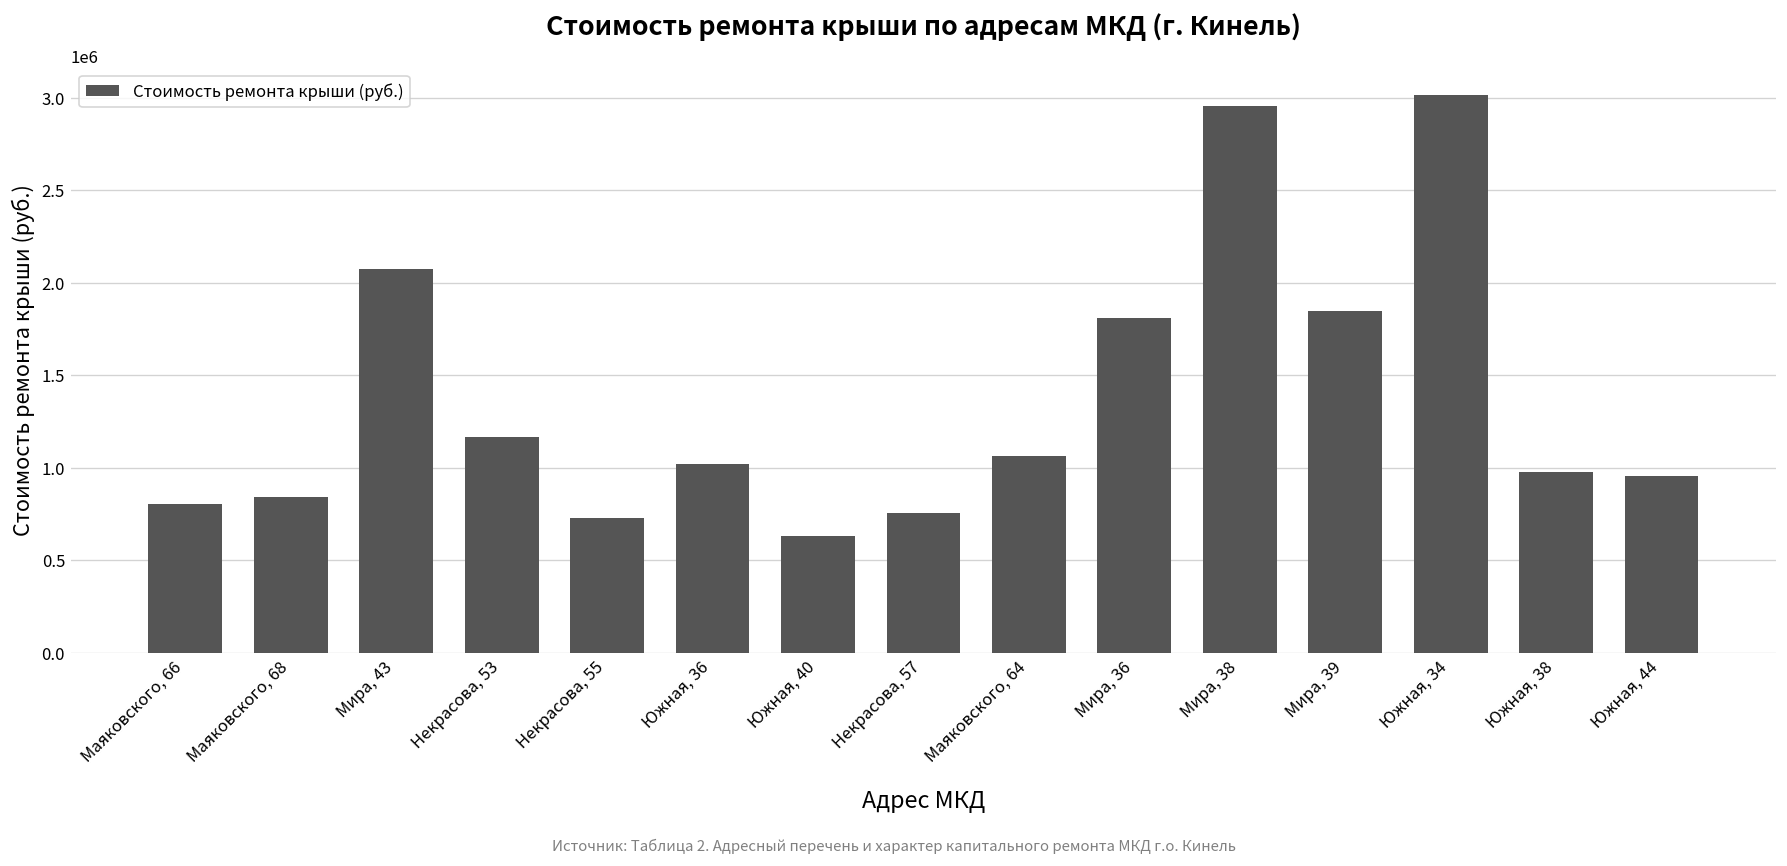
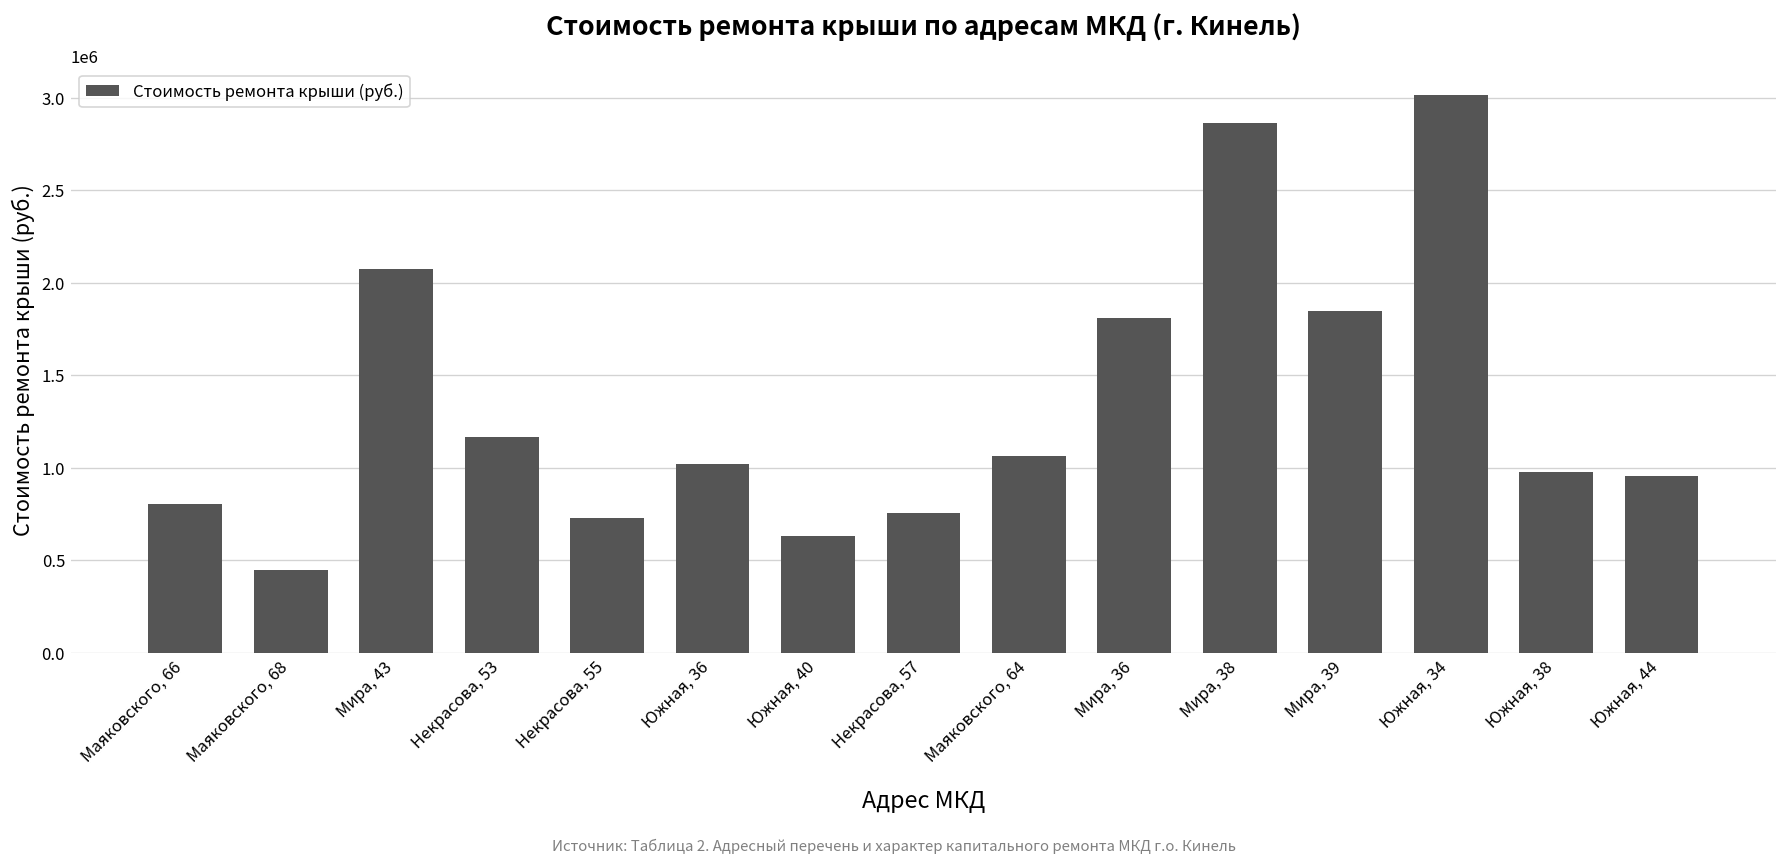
Маяковского, 68: 840000 -> 450000
Мира, 38: 2950000 -> 2860000
